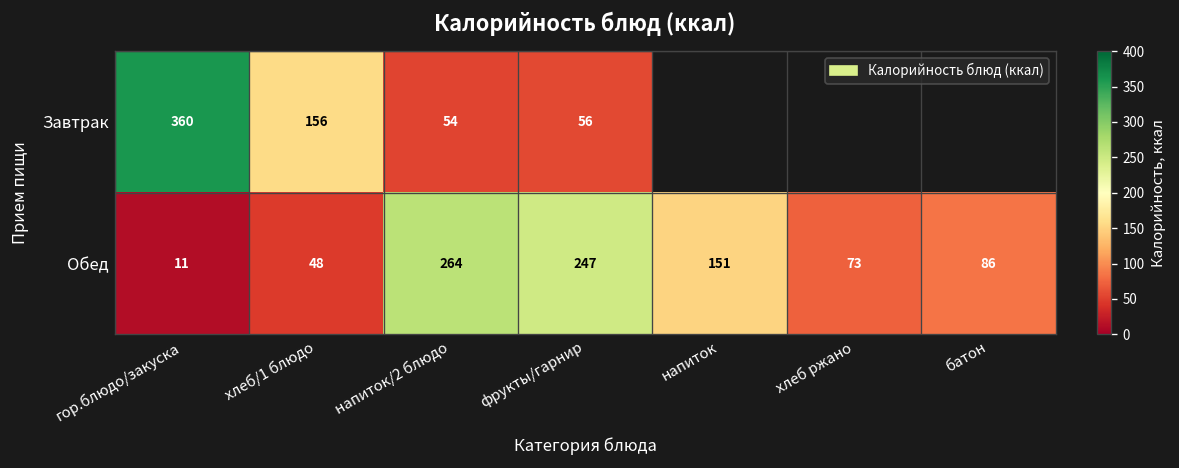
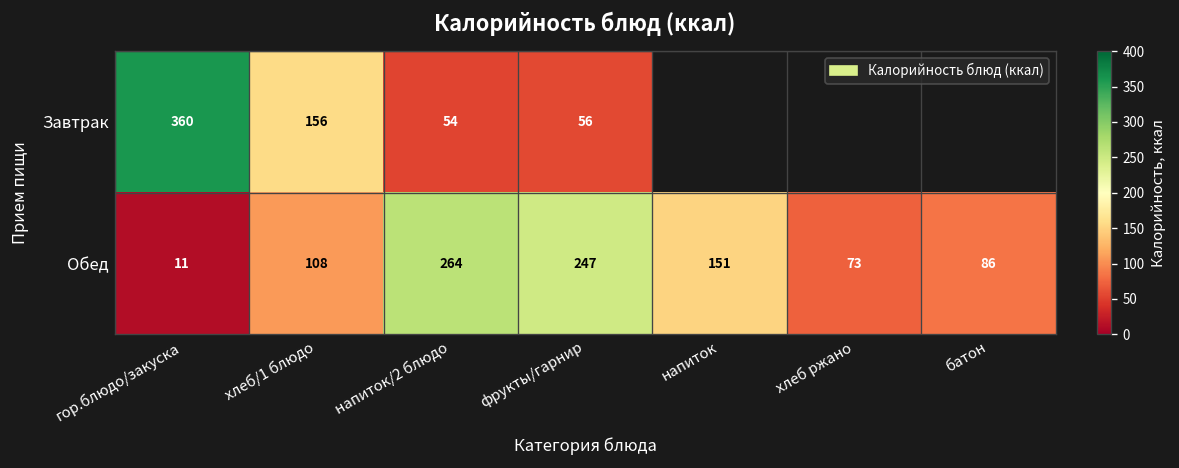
Обед, хлеб/1 блюдо: 48 -> 108
